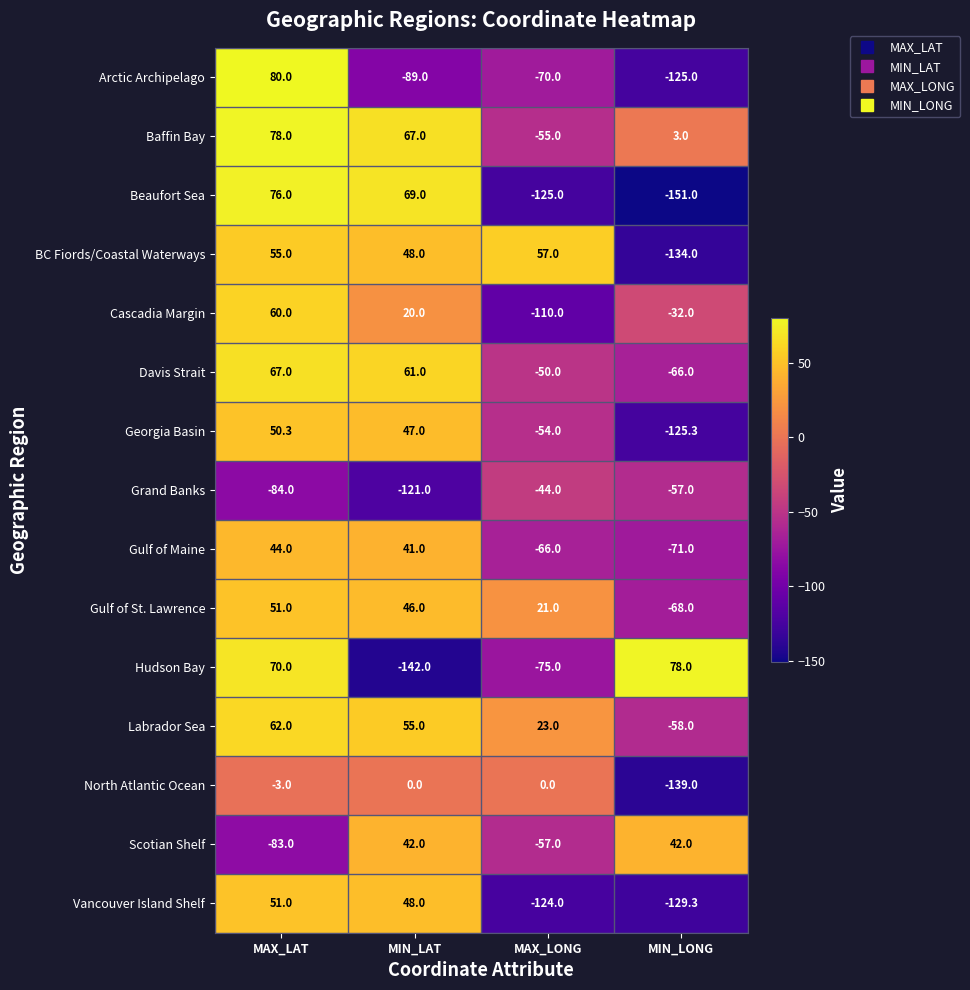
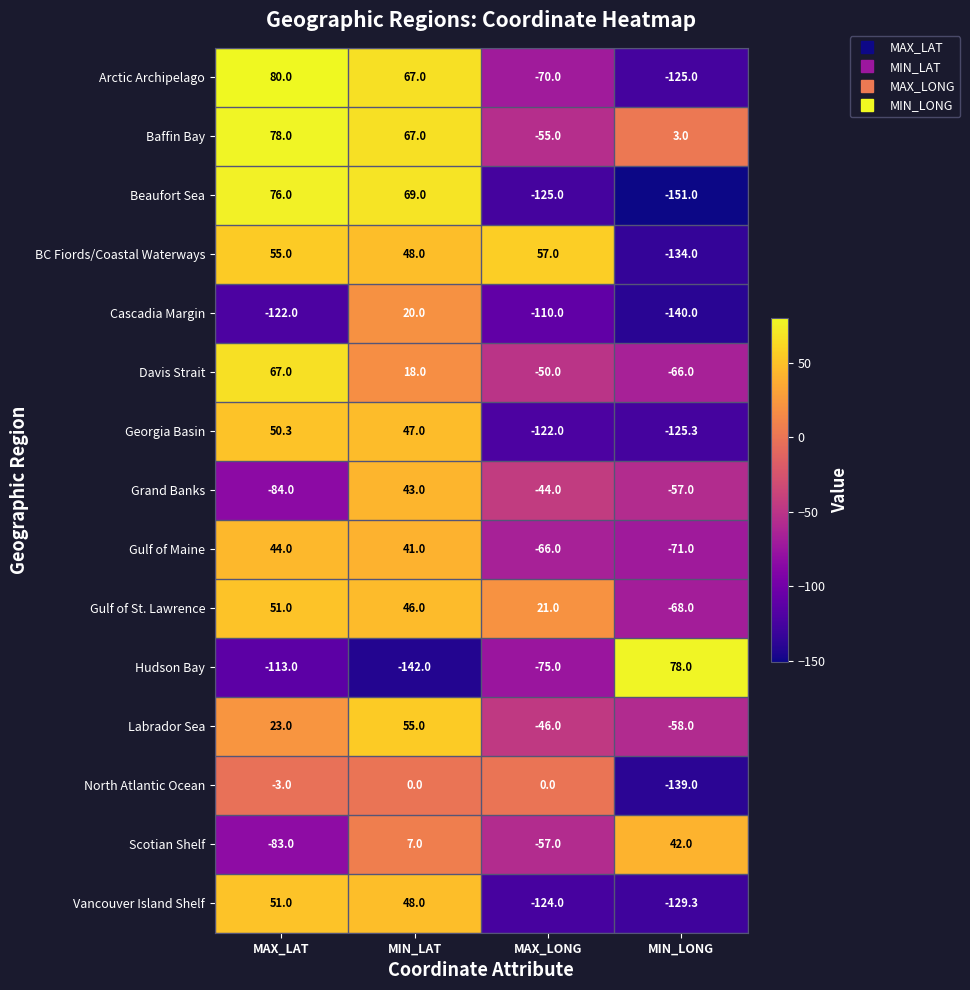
Arctic Archipelago, MIN_LAT: -89.0 -> 67.0
Cascadia Margin, MAX_LAT: 60.0 -> -122.0
Cascadia Margin, MIN_LONG: -32.0 -> -140.0
Davis Strait, MIN_LAT: 61.0 -> 18.0
Georgia Basin, MAX_LONG: -54.0 -> -122.0
Grand Banks, MIN_LAT: -121.0 -> 43.0
Hudson Bay, MAX_LAT: 70.0 -> -113.0
Labrador Sea, MAX_LAT: 62.0 -> 23.0
Labrador Sea, MAX_LONG: 23.0 -> -46.0
Scotian Shelf, MIN_LAT: 42.0 -> 7.0
